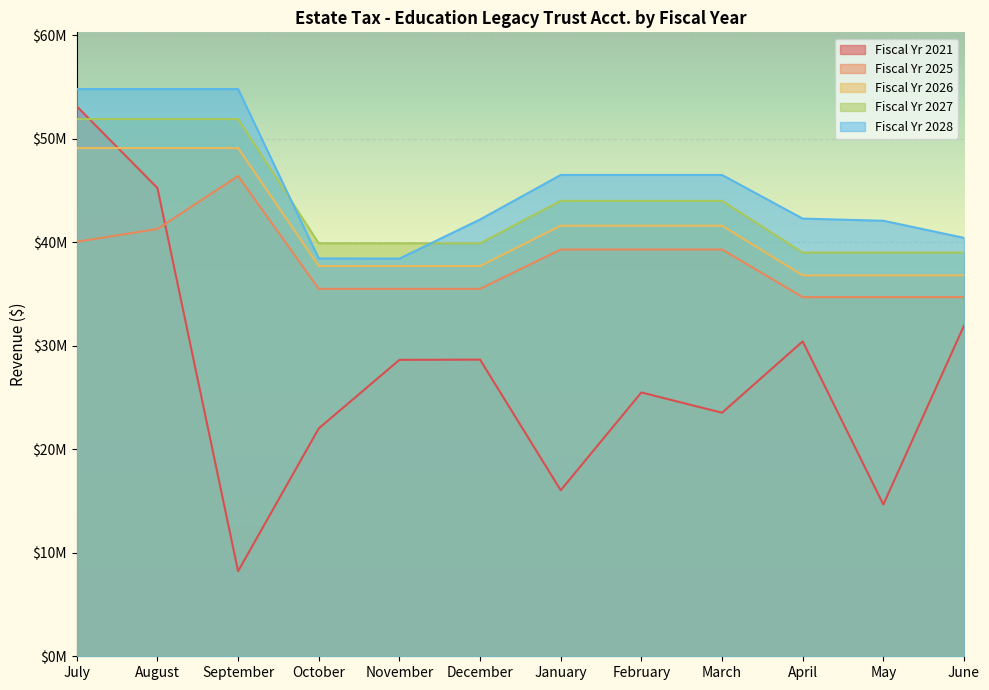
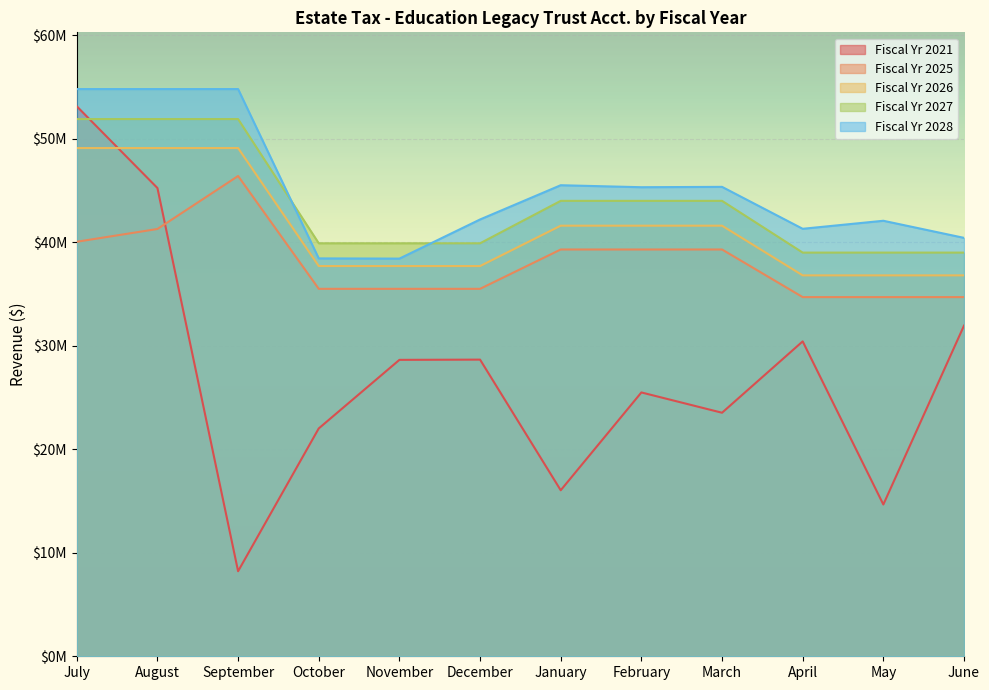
Fiscal Yr 2028, January: $46500000 -> $45500000
Fiscal Yr 2028, February: $46500000 -> $45300000
Fiscal Yr 2028, March: $46500000 -> $45400000
Fiscal Yr 2028, April: $42300000 -> $41300000
